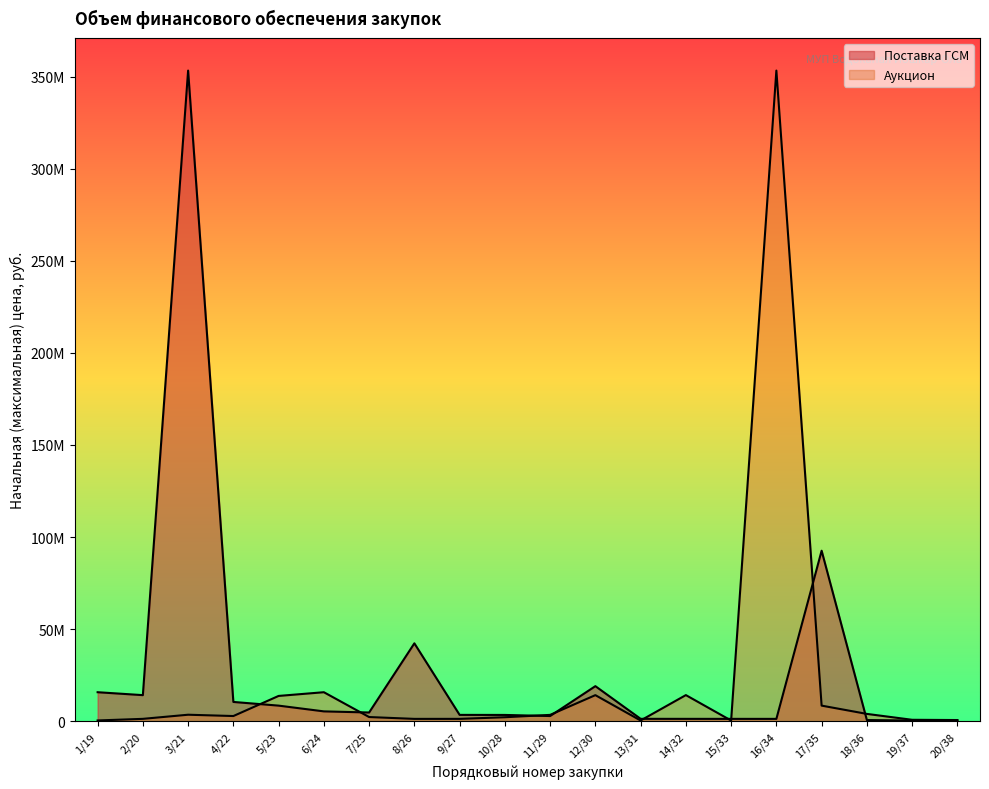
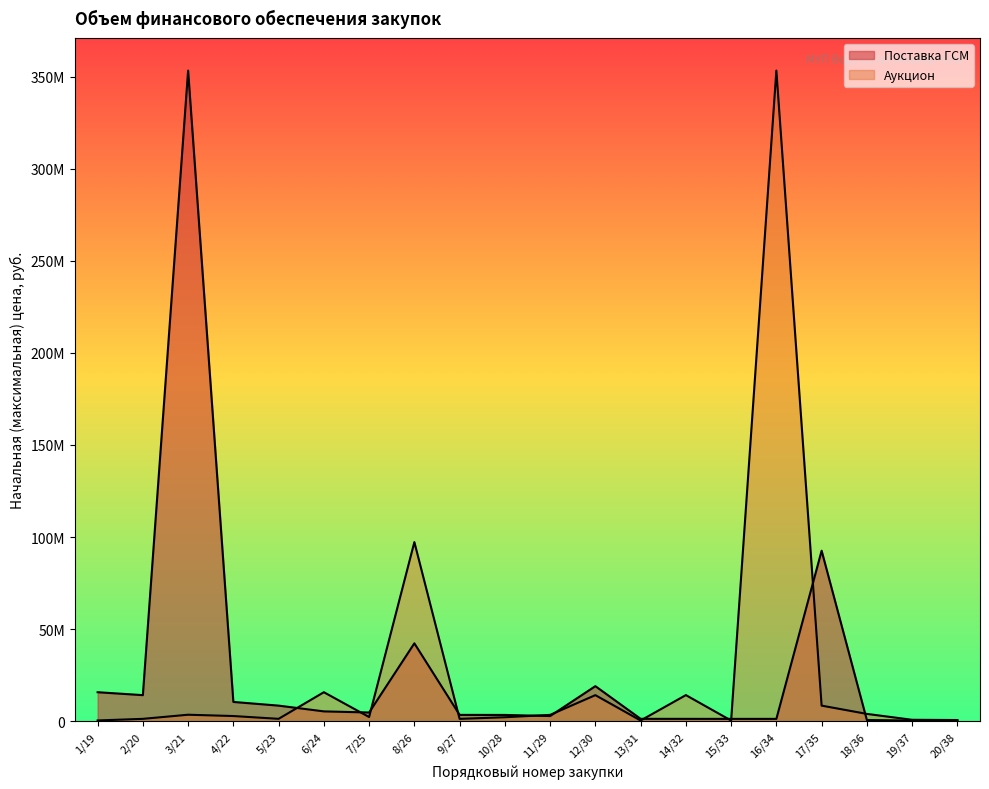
Аукцион, 5/23: 14000000 -> 1000000
Аукцион, 8/26: 1000000 -> 97000000
